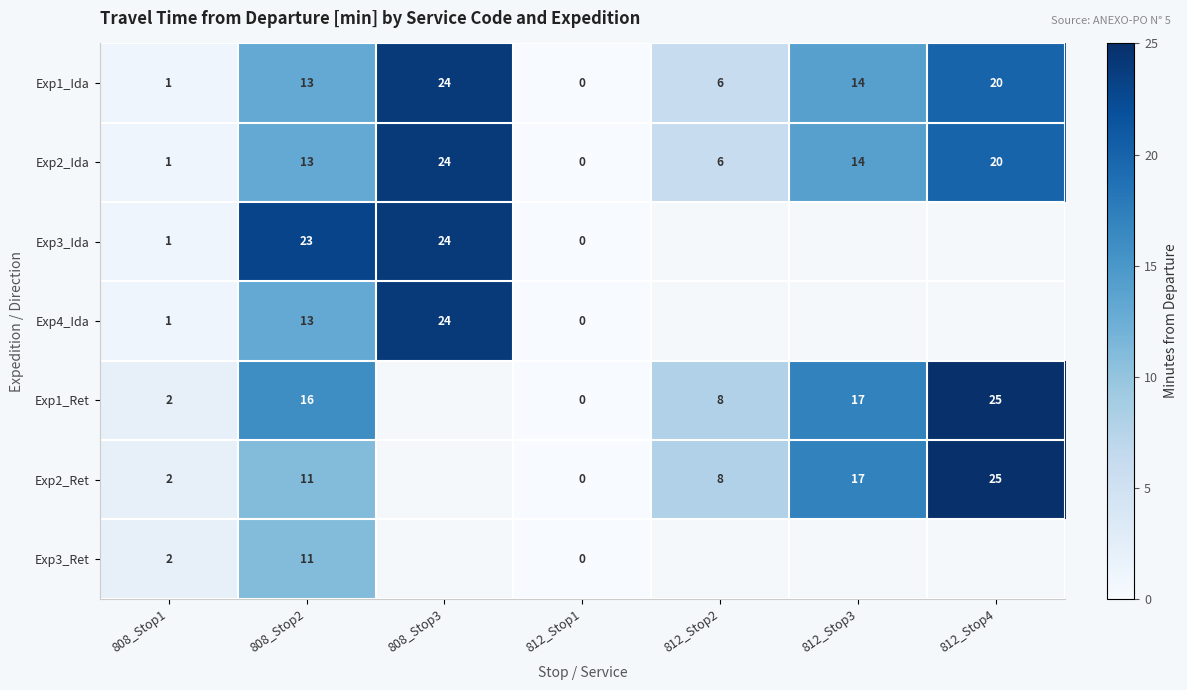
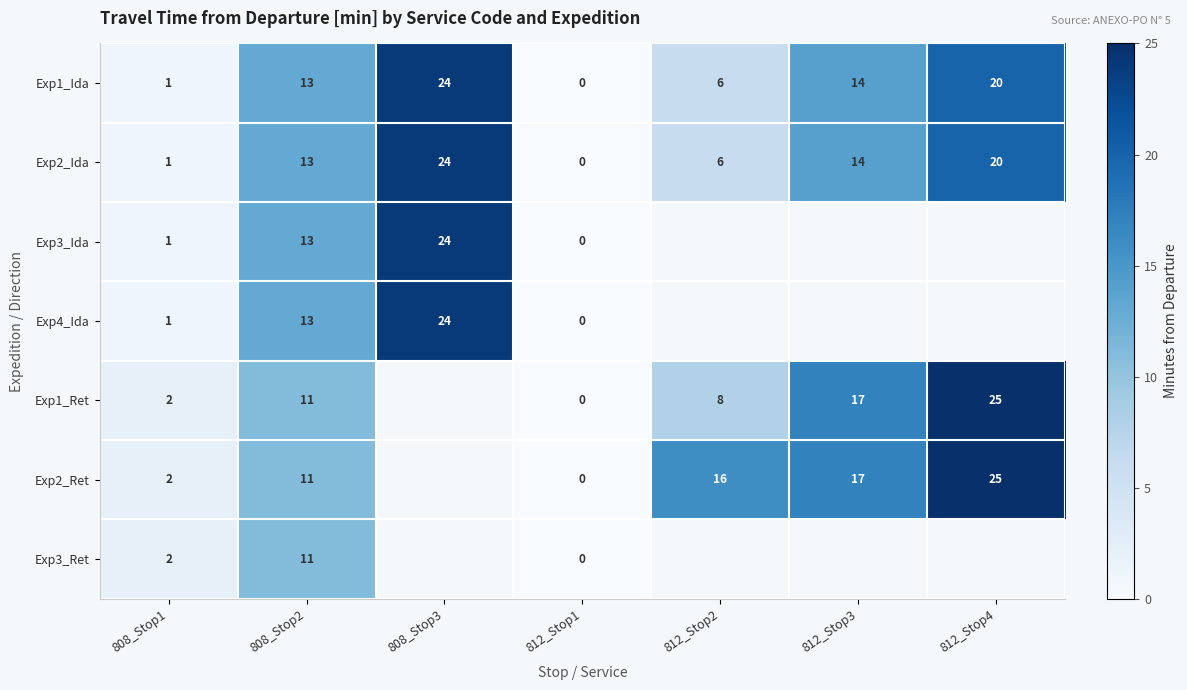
Exp3_Ida, 808_Stop2: 23 -> 13
Exp1_Ret, 808_Stop2: 16 -> 11
Exp2_Ret, 812_Stop2: 8 -> 16
